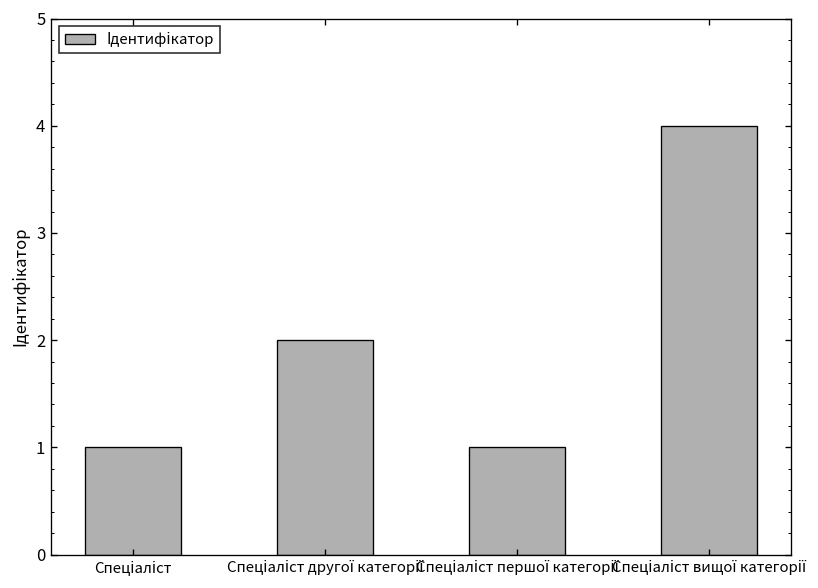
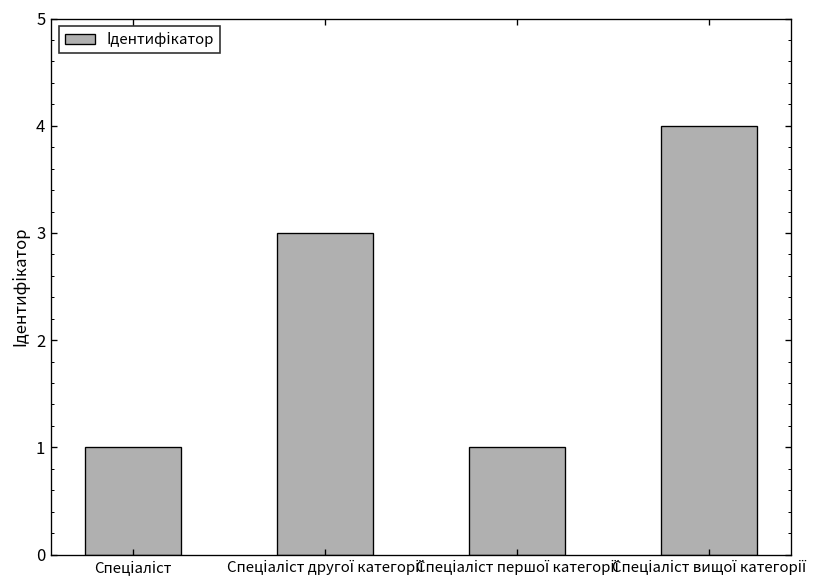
Спеціаліст другої категорії: 2 -> 3
